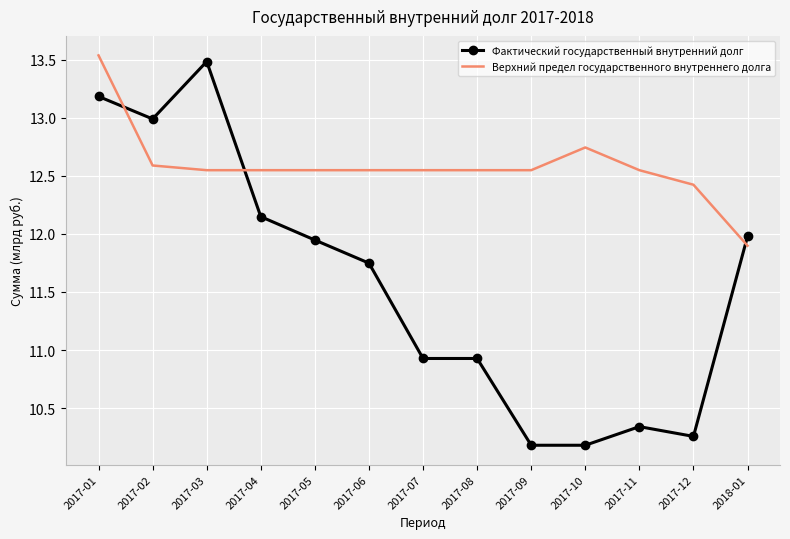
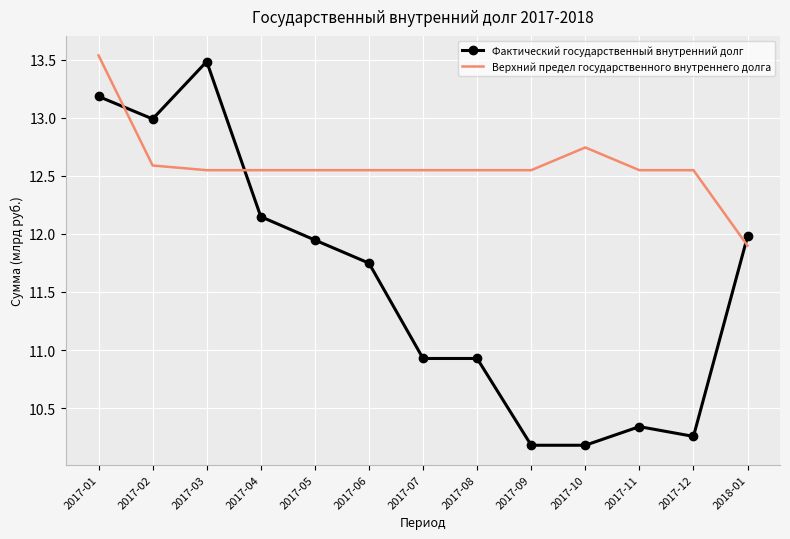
Верхний предел государственного внутреннего долга, 2017-12: 12.42 -> 12.55
